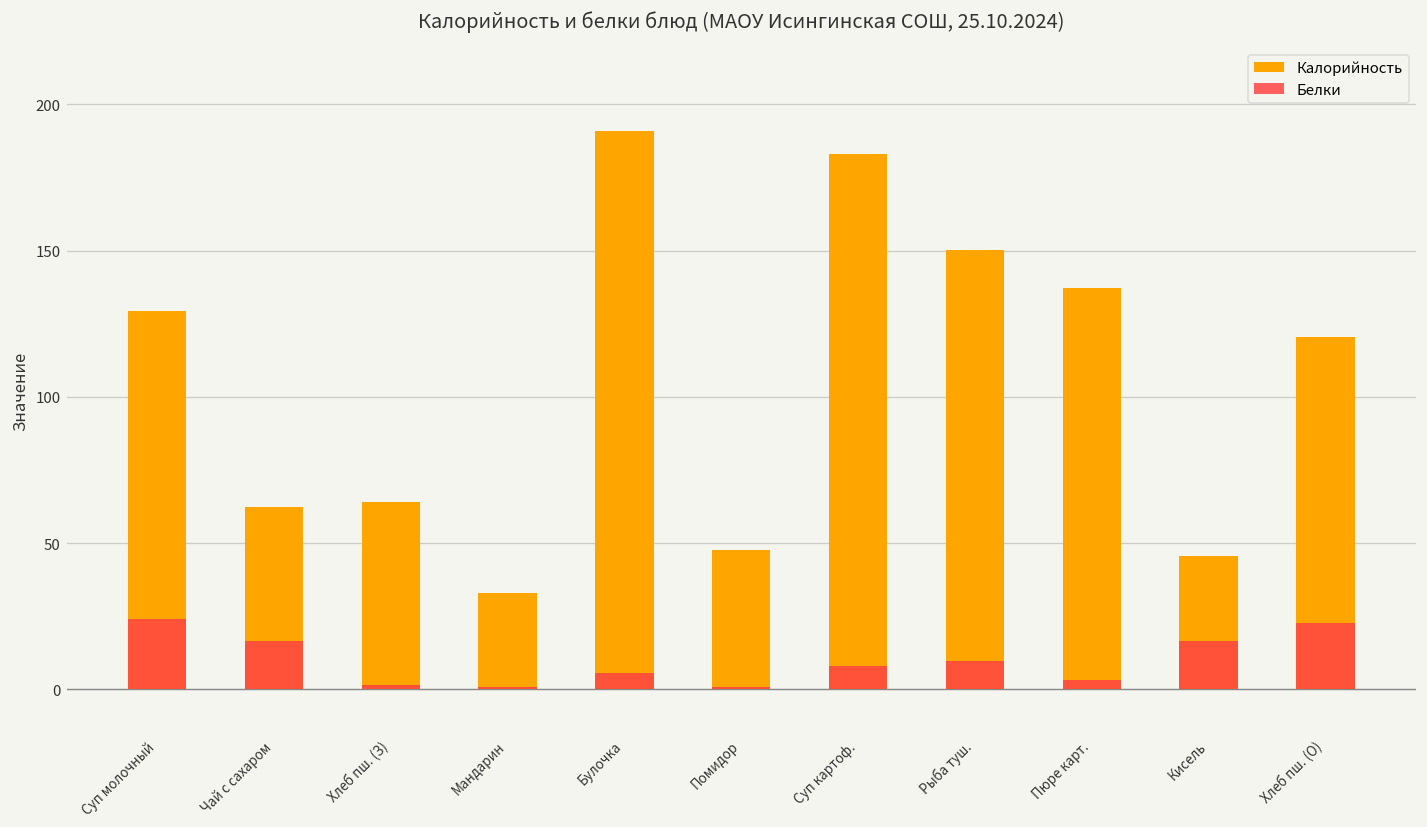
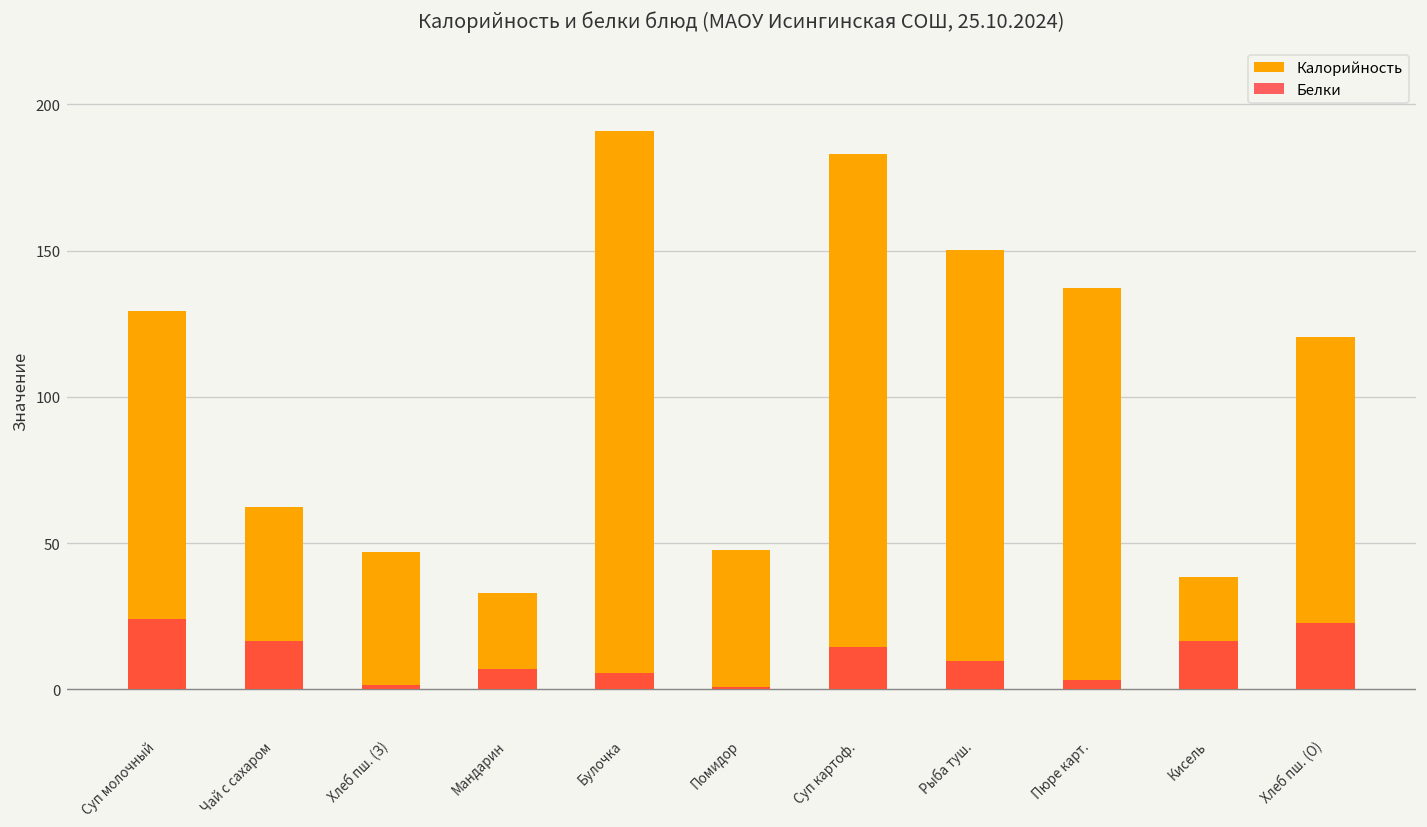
Калорийность, Хлеб пш. (З): 64 -> 47
Белки, Мандарин: 1 -> 7
Белки, Суп картоф.: 8 -> 14
Калорийность, Кисель: 45 -> 38
